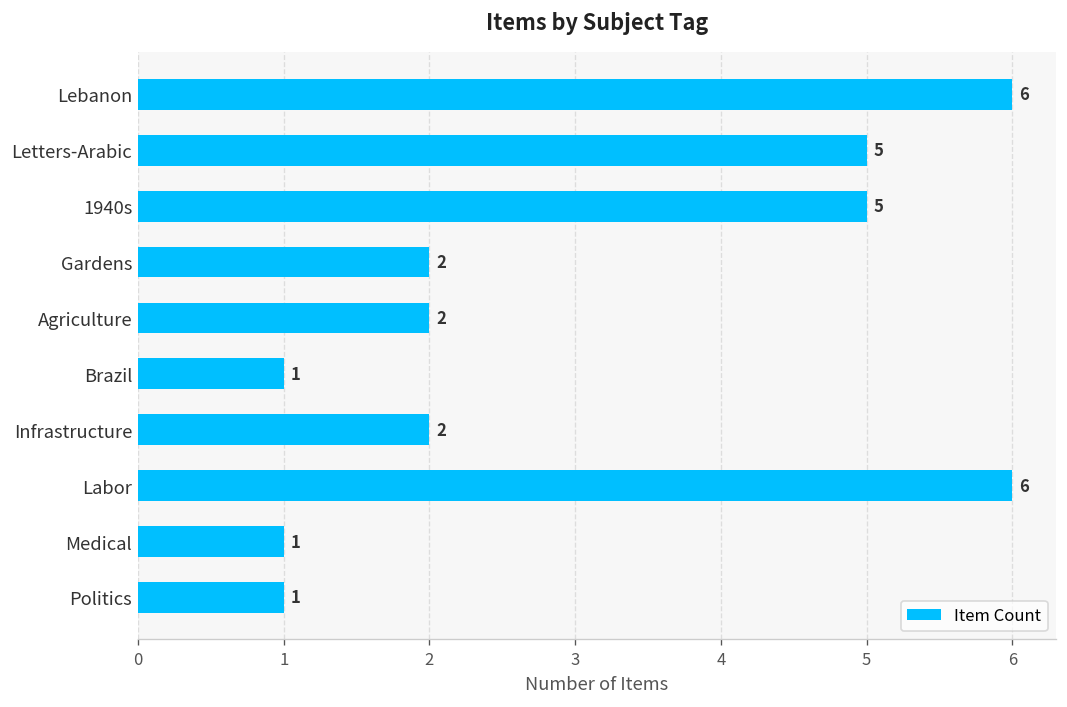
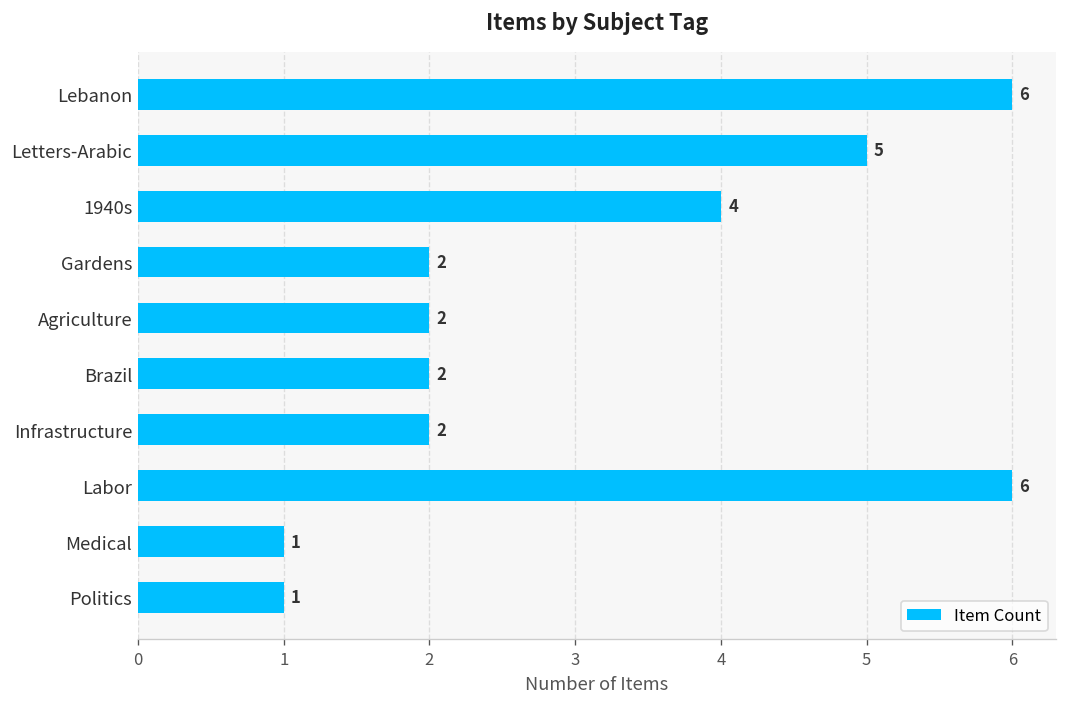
1940s: 5 -> 4
Brazil: 1 -> 2
